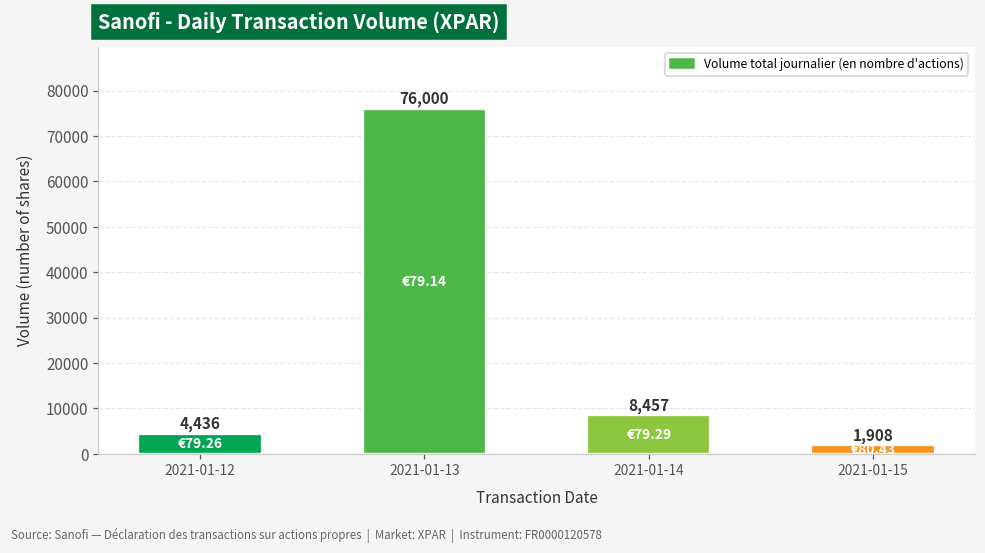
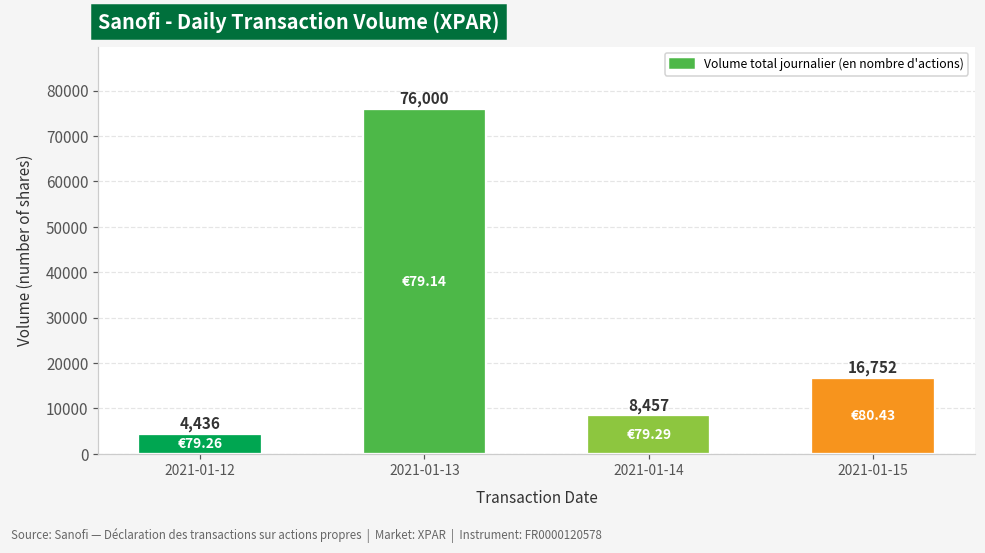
2021-01-15: 1,908 -> 16,752
